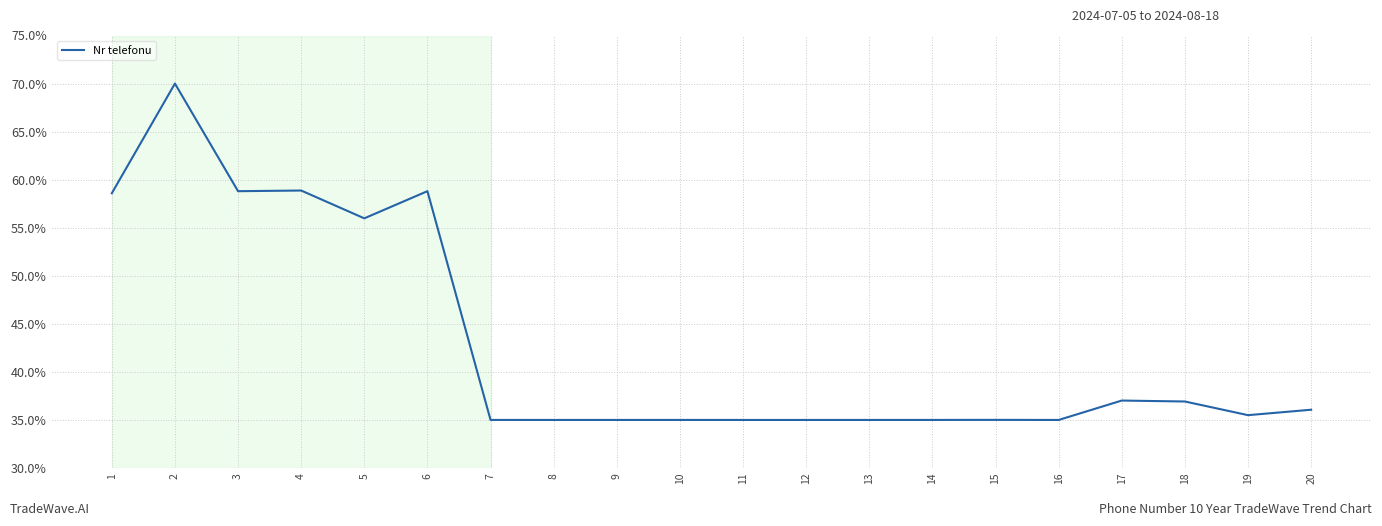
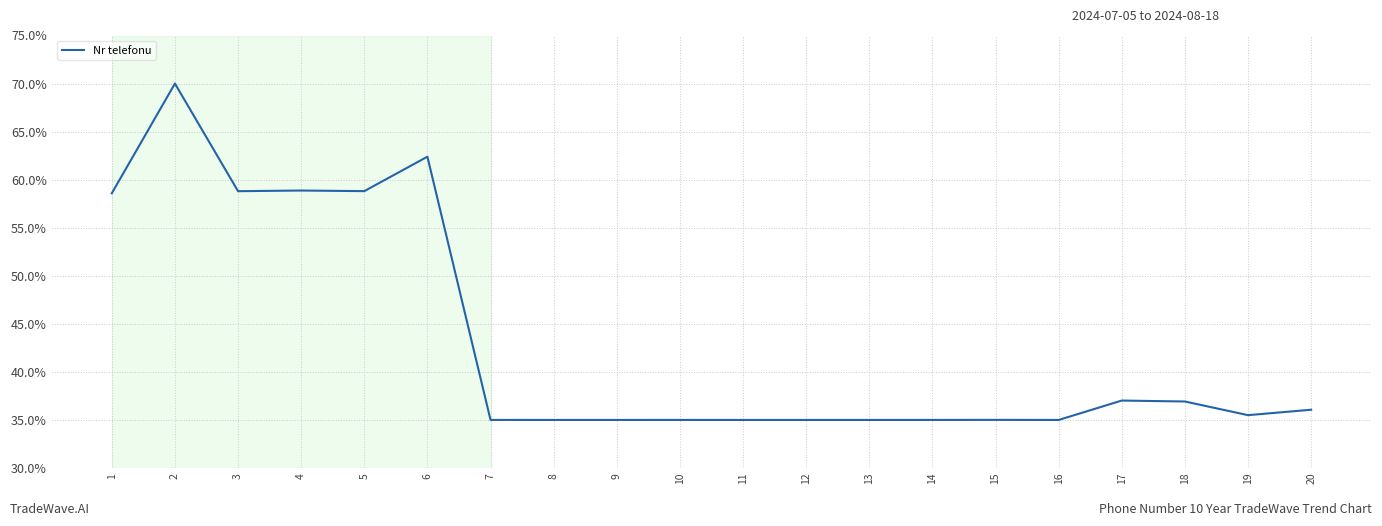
5: 56% -> 59%
6: 59% -> 62%
